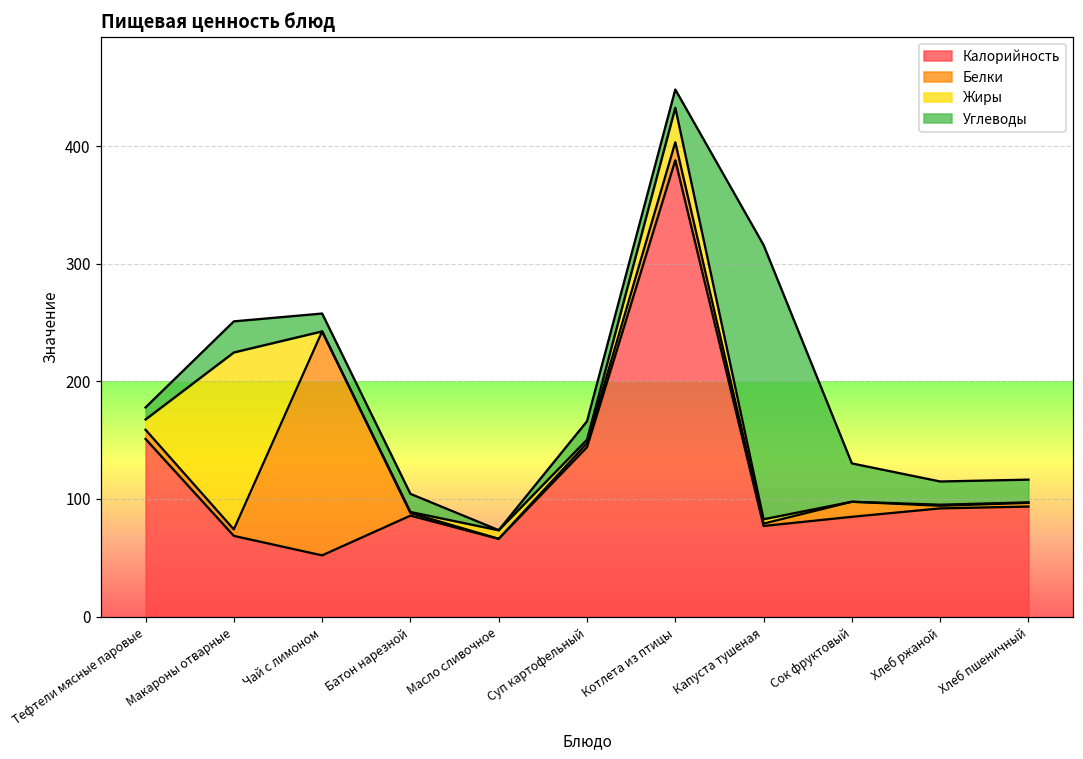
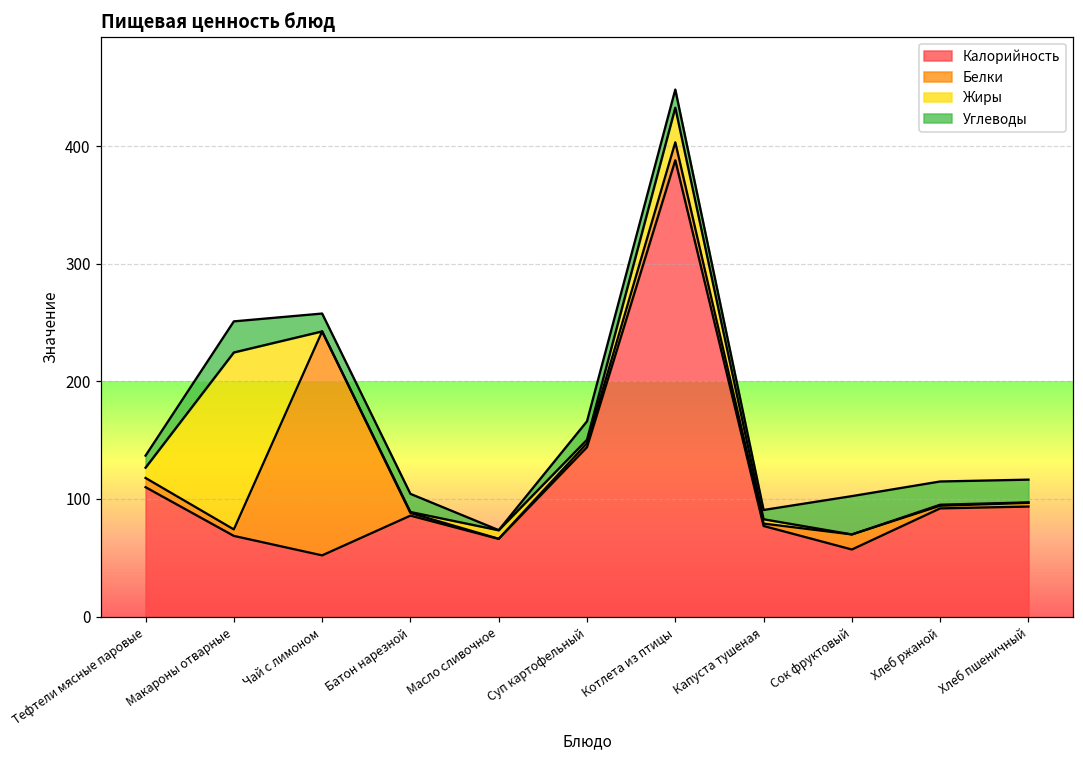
Калорийность, Тефтели мясные паровые: 151 -> 110
Углеводы, Капуста тушеная: 233 -> 8
Калорийность, Сок фруктовый: 85 -> 57
